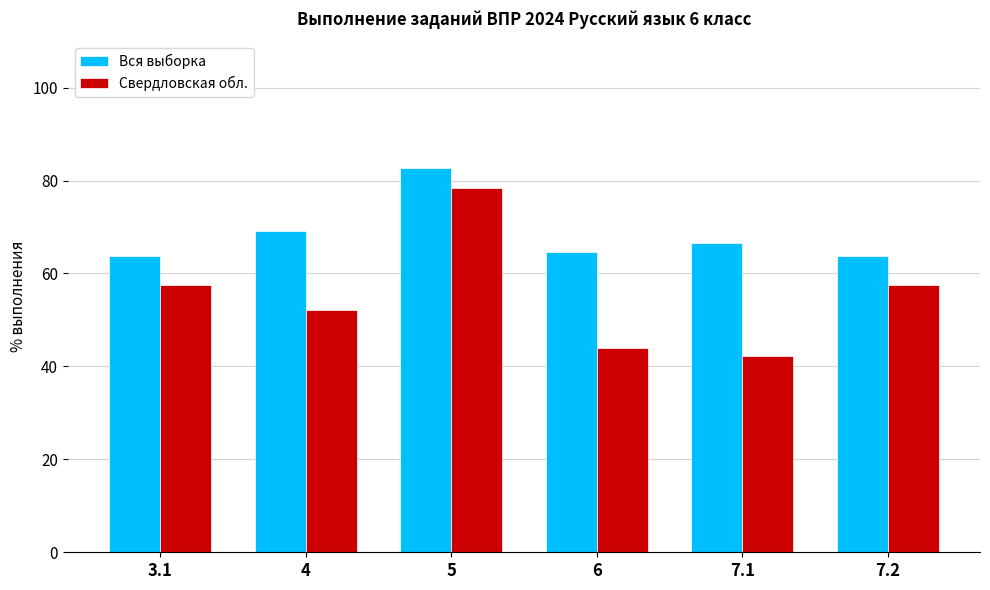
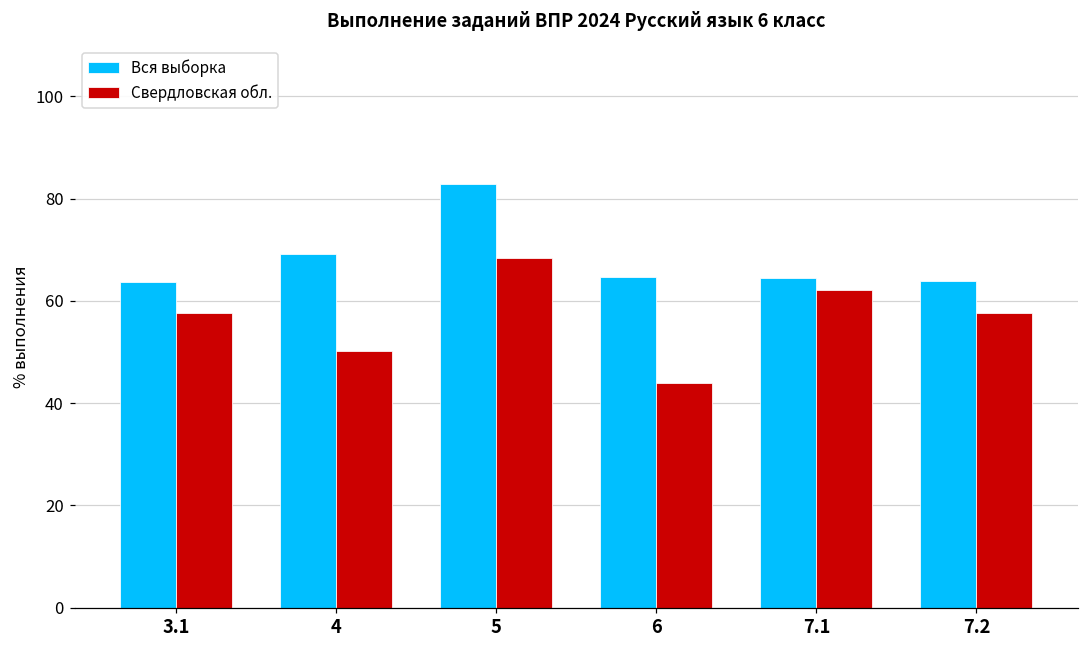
Свердловская обл., 4: 52 -> 50
Свердловская обл., 5: 78 -> 68
Вся выборка, 7.1: 67 -> 64
Свердловская обл., 7.1: 42 -> 62
